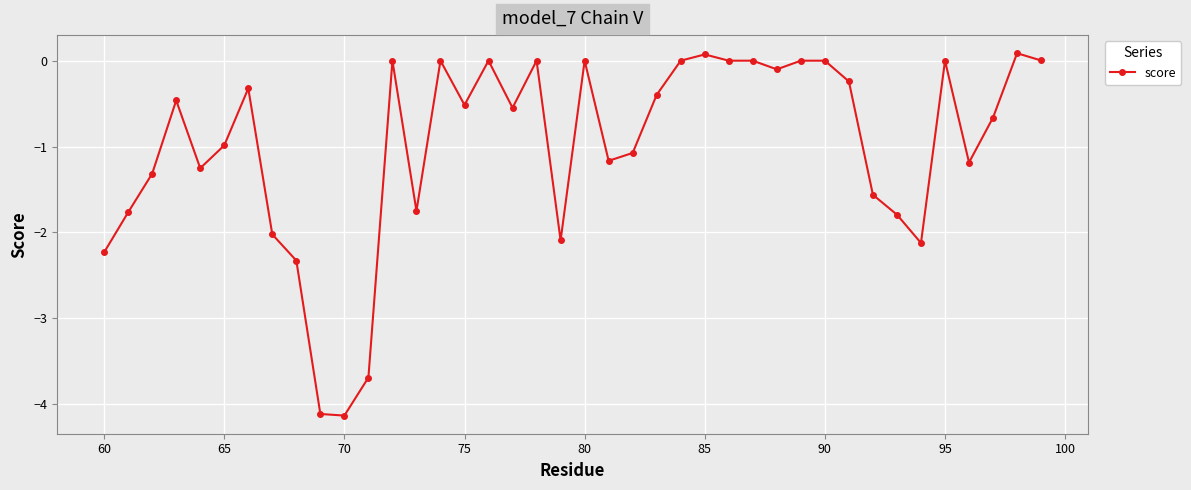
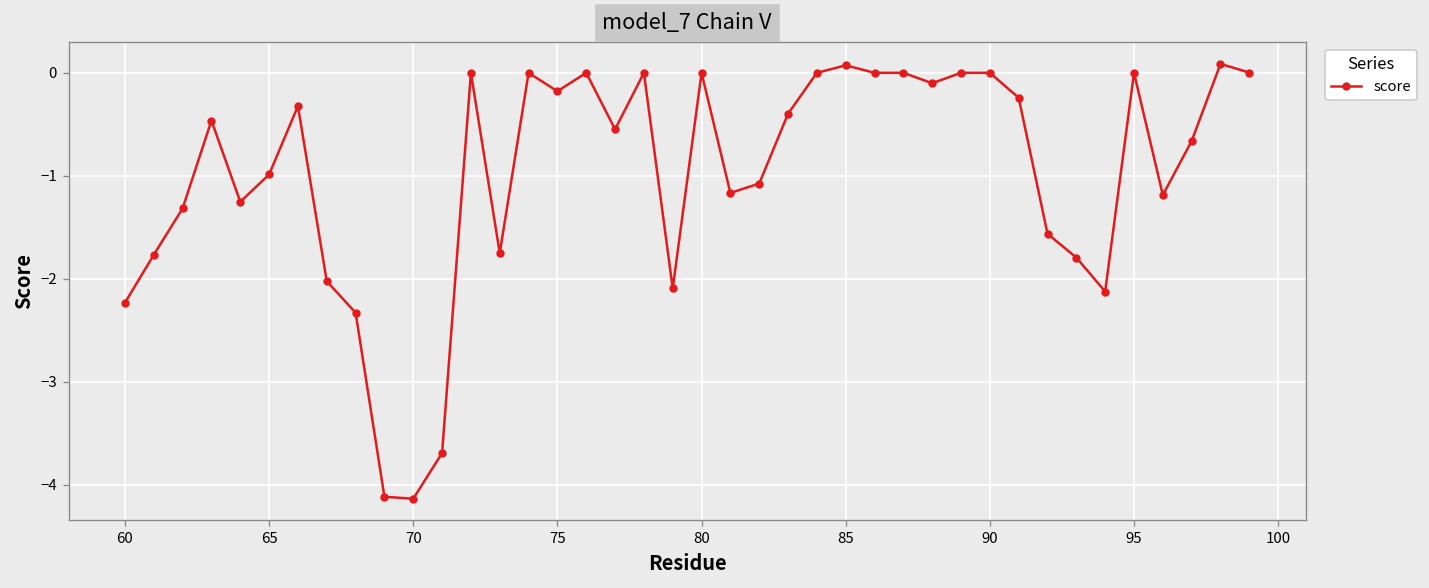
75: -0.5 -> -0.2
